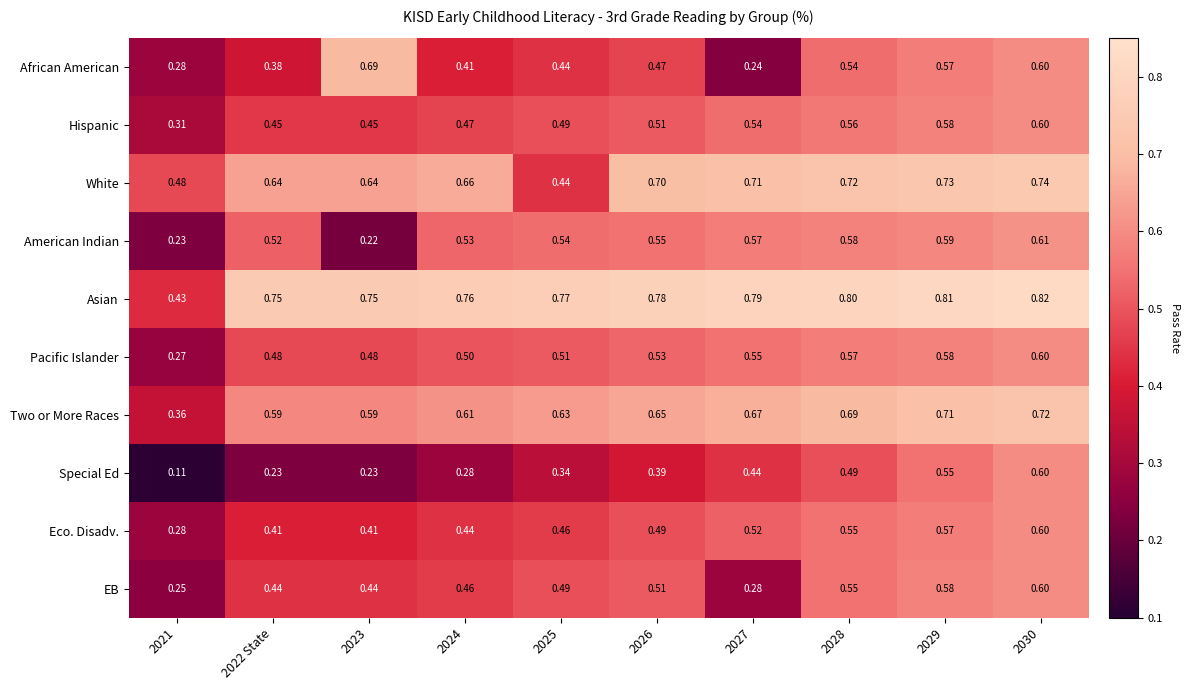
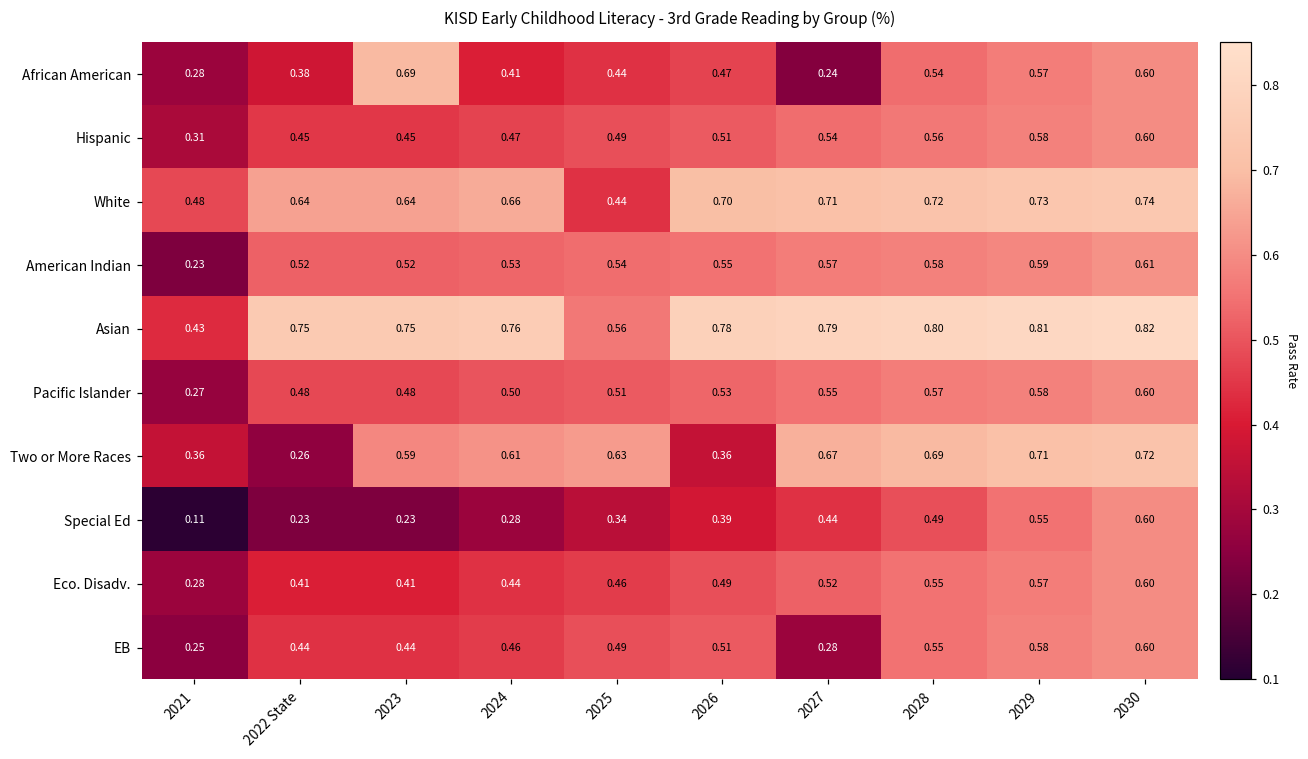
American Indian, 2023: 0.22 -> 0.52
Asian, 2025: 0.77 -> 0.56
Two or More Races, 2022 State: 0.59 -> 0.26
Two or More Races, 2026: 0.65 -> 0.36
